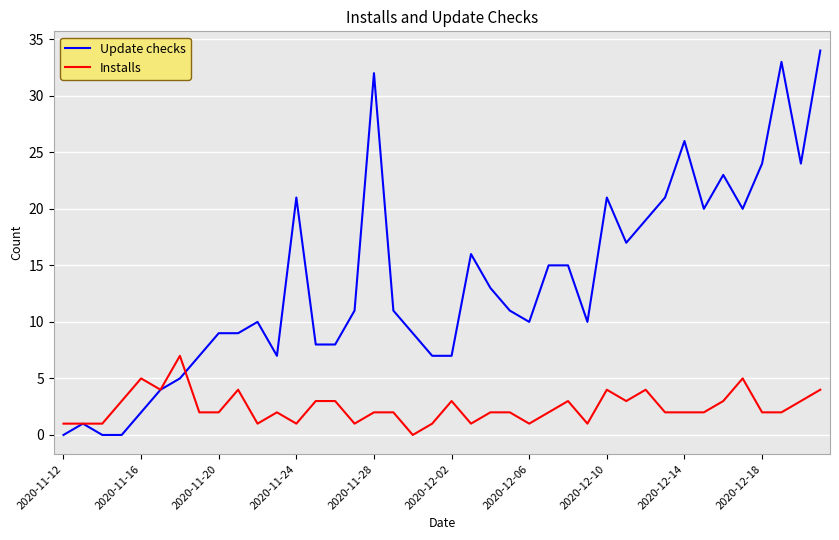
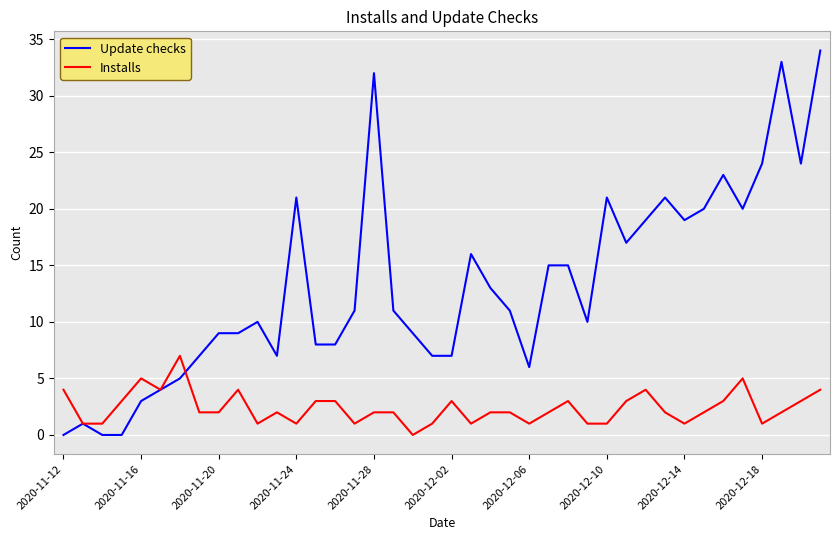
Installs, 2020-11-12: 1 -> 4
Update checks, 2020-11-16: 2 -> 3
Update checks, 2020-12-06: 10 -> 6
Installs, 2020-12-10: 4 -> 1
Update checks, 2020-12-14: 26 -> 19
Installs, 2020-12-14: 2 -> 1
Installs, 2020-12-18: 2 -> 1
